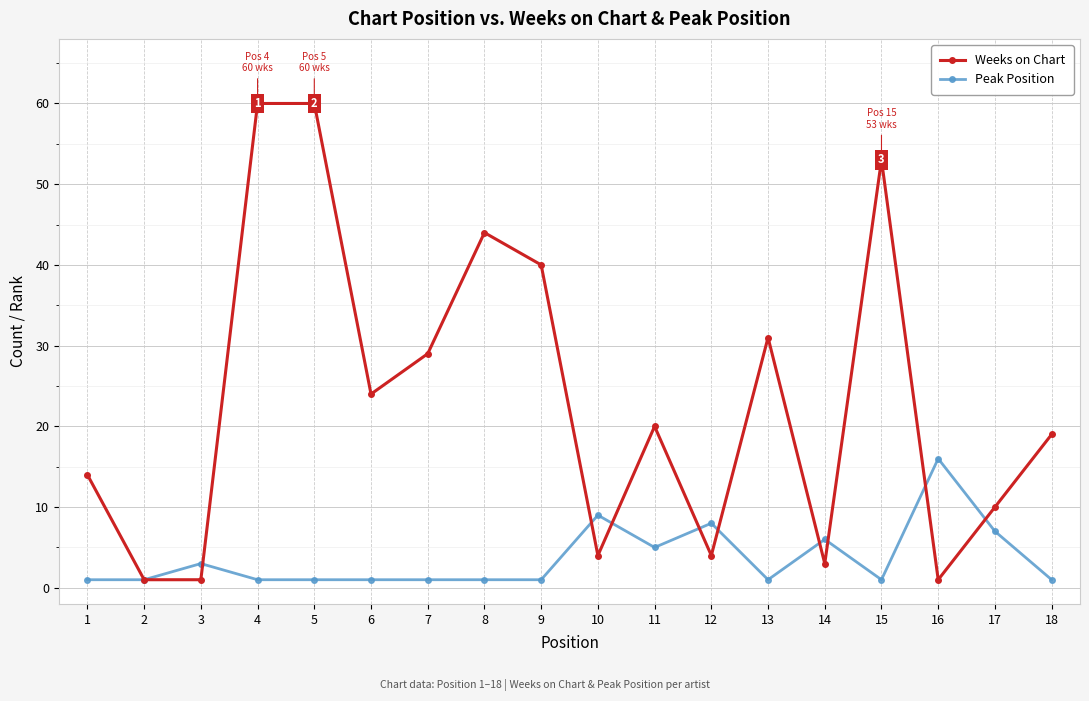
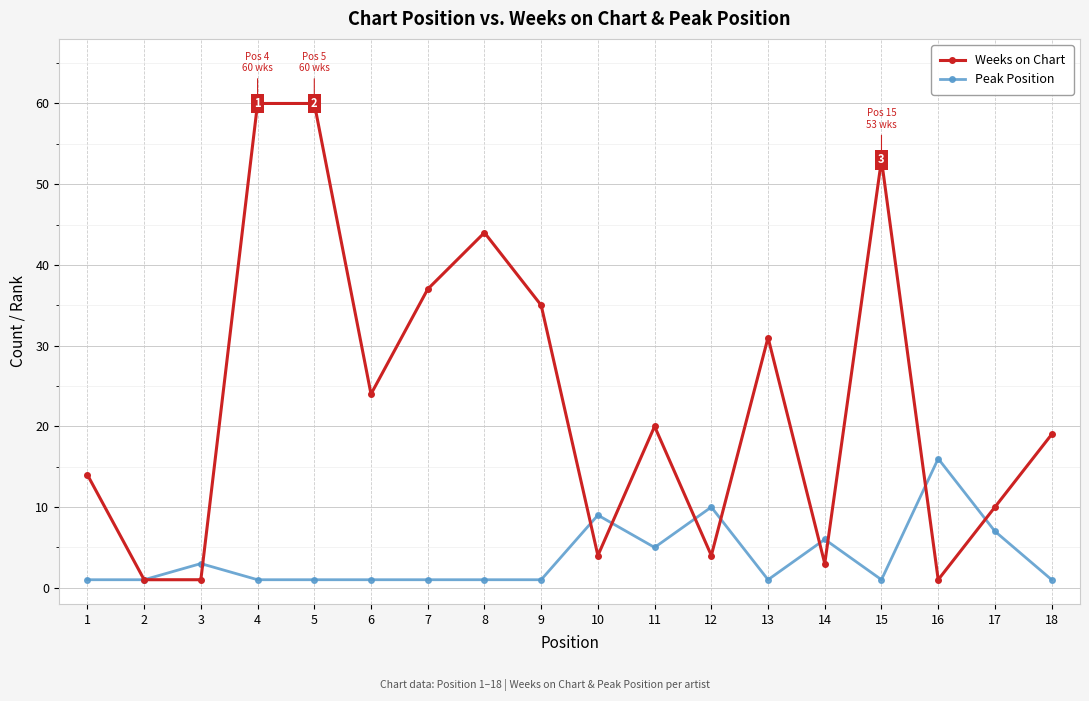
Weeks on Chart, 7: 29 -> 37
Weeks on Chart, 9: 40 -> 35
Peak Position, 12: 8 -> 10
